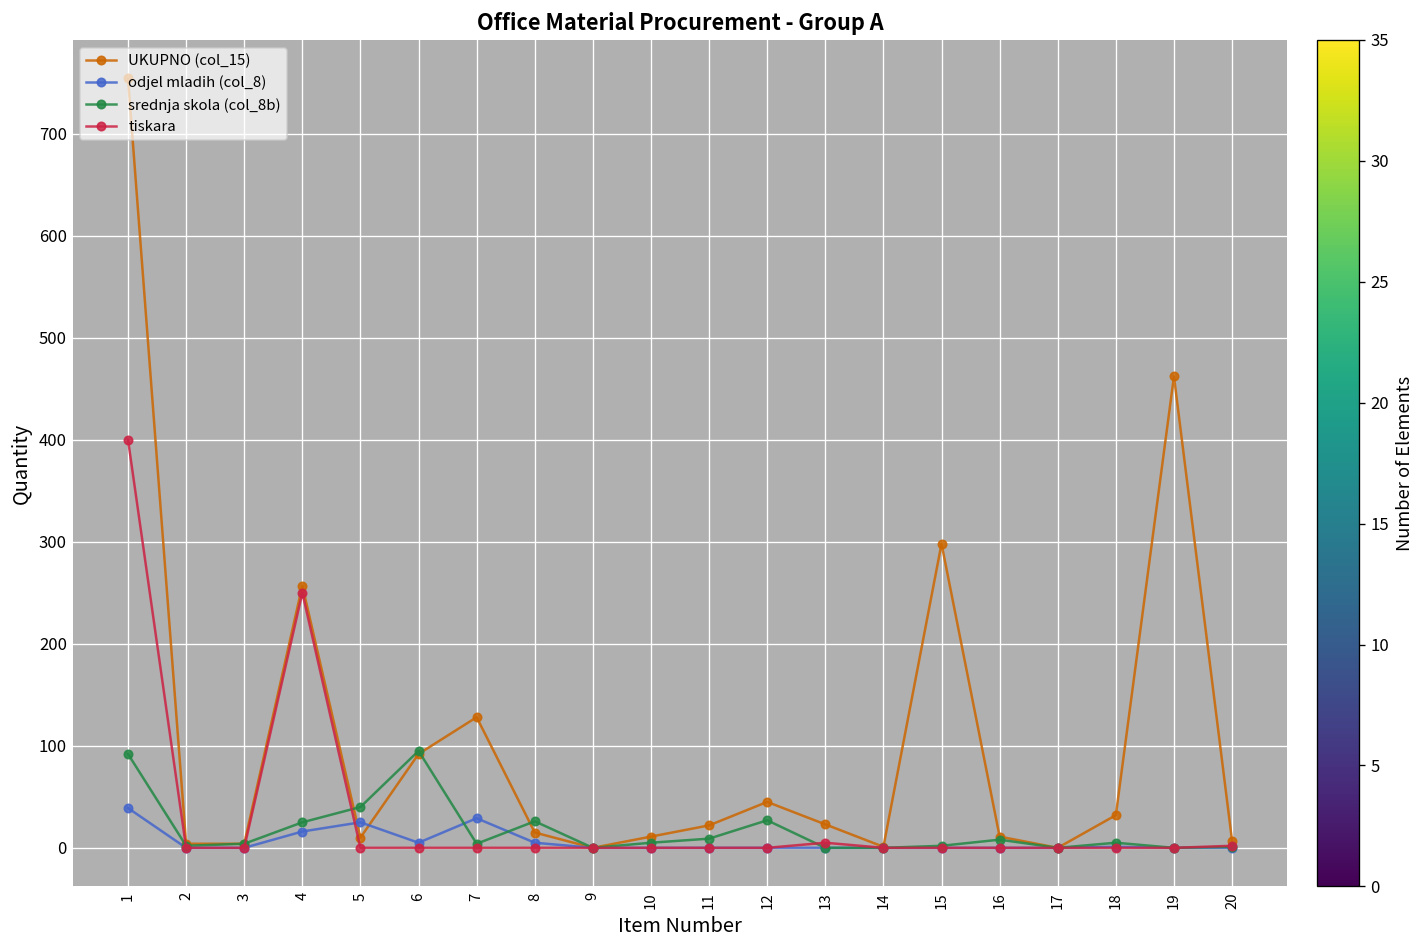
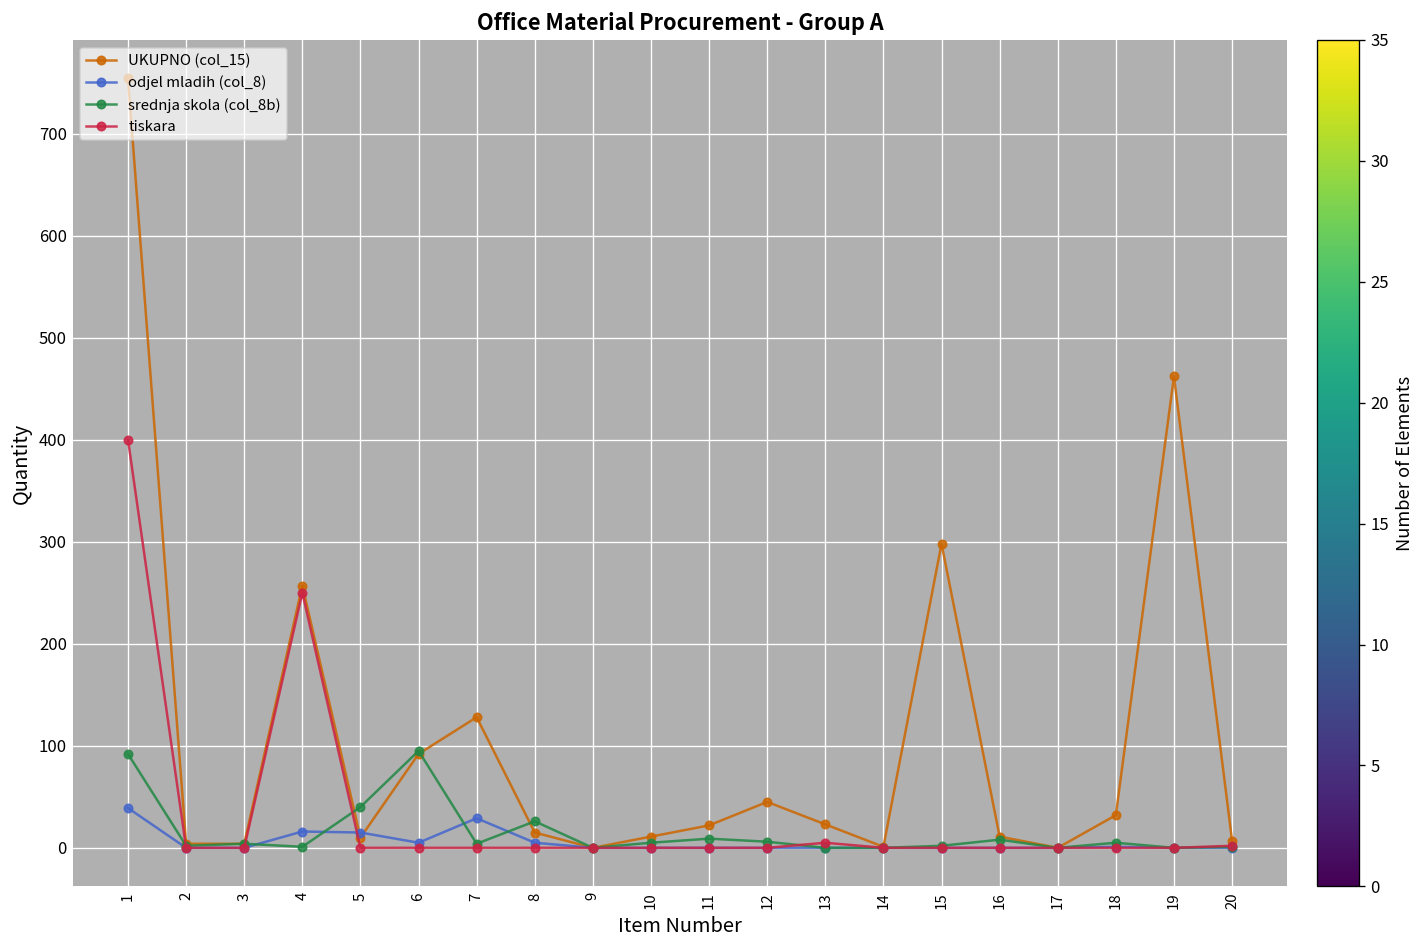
srednja skola (col_8b), 4: 30 -> 0
odjel mladih (col_8), 5: 30 -> 20
srednja skola (col_8b), 12: 30 -> 10
